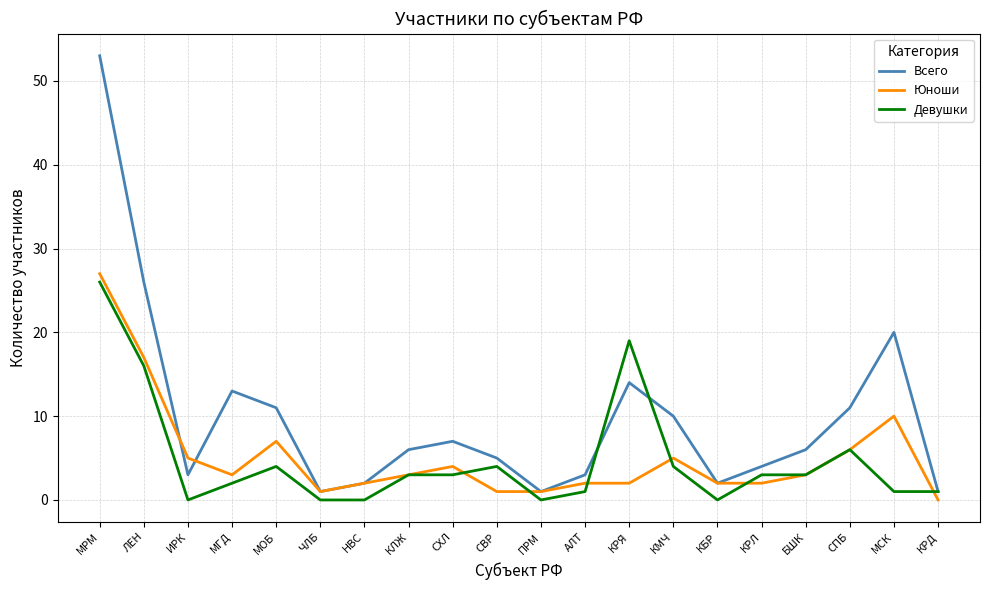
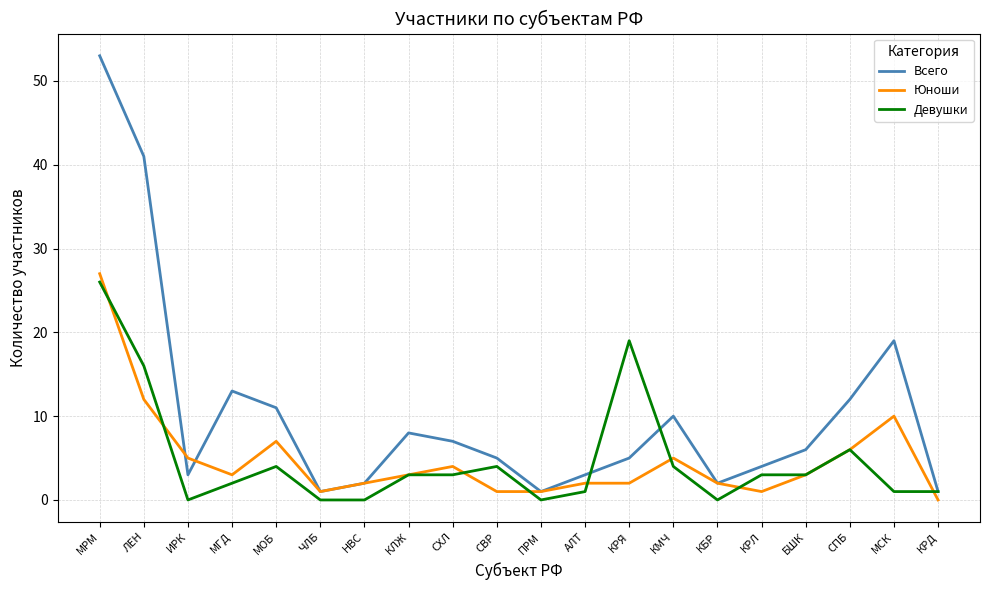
Всего, ЛЕН: 26 -> 41
Юноши, ЛЕН: 17 -> 12
Всего, КЛЖ: 6 -> 8
Всего, КРЯ: 14 -> 5
Юноши, КРЛ: 2 -> 1
Всего, СПБ: 11 -> 12
Всего, МСК: 20 -> 19
